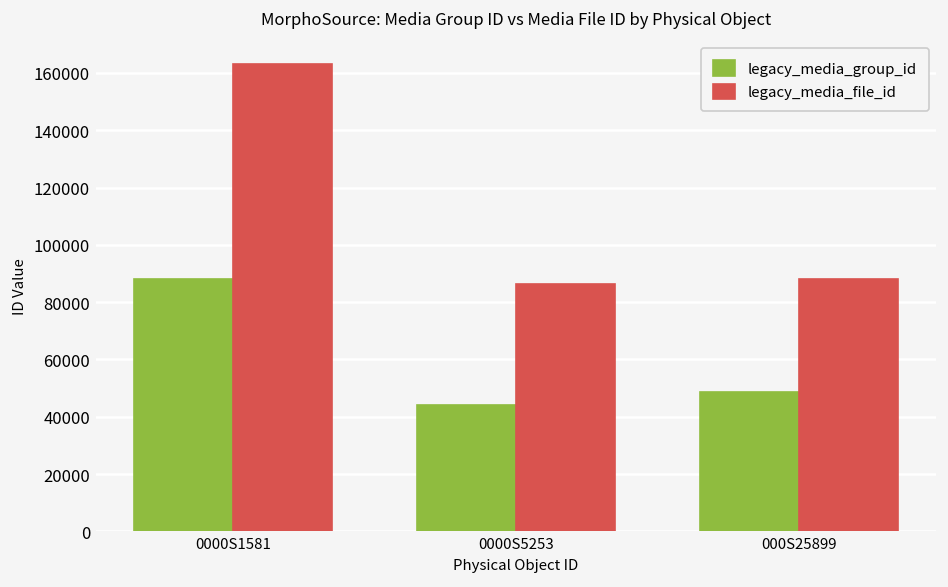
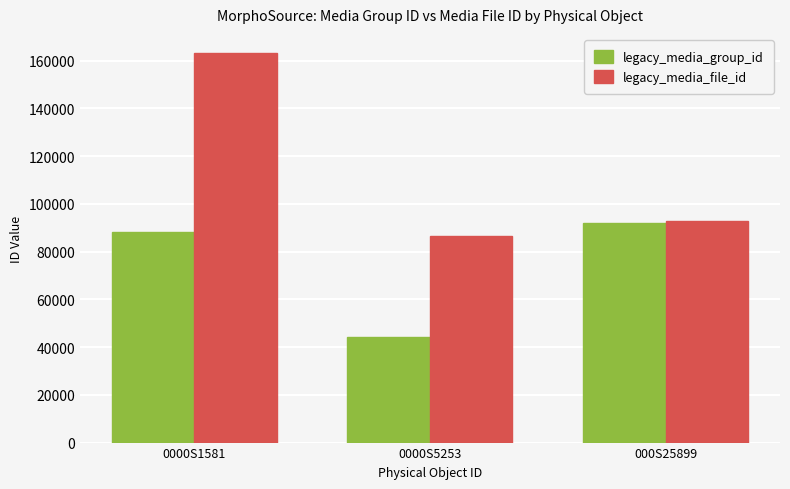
legacy_media_group_id, 000S25899: 49000 -> 92000
legacy_media_file_id, 000S25899: 88000 -> 93000
